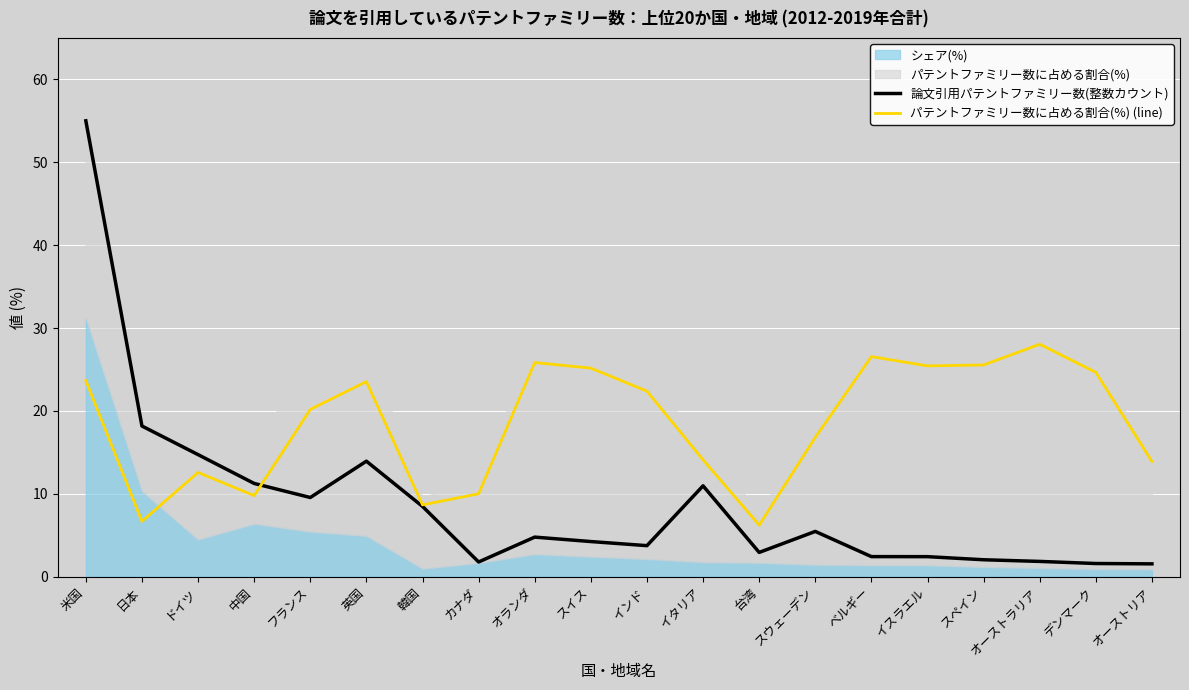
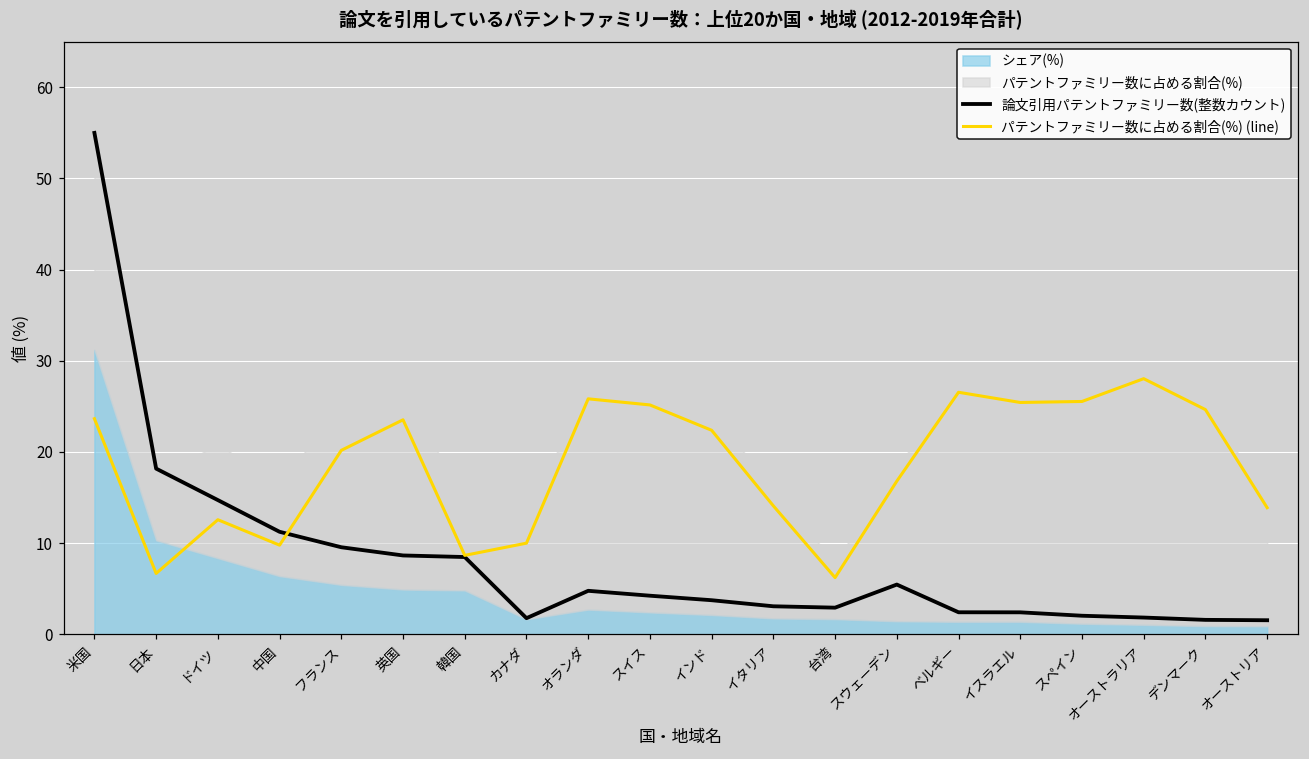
シェア(%), ドイツ: 4 -> 8
論文引用パテントファミリー数(整数カウント), 英国: 14 -> 9
シェア(%), 韓国: 1 -> 5
論文引用パテントファミリー数(整数カウント), イタリア: 11 -> 3
